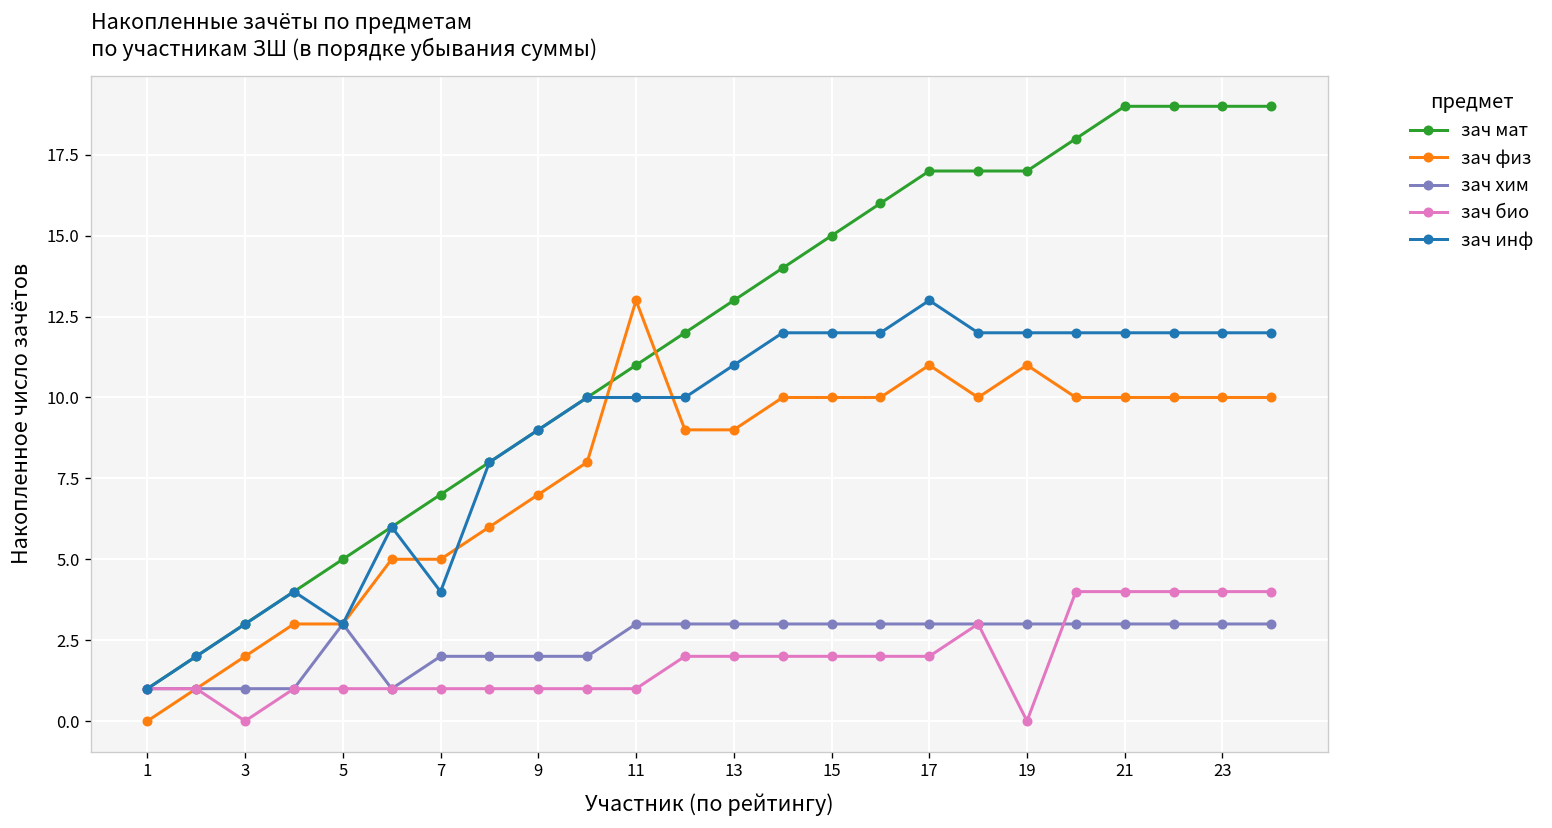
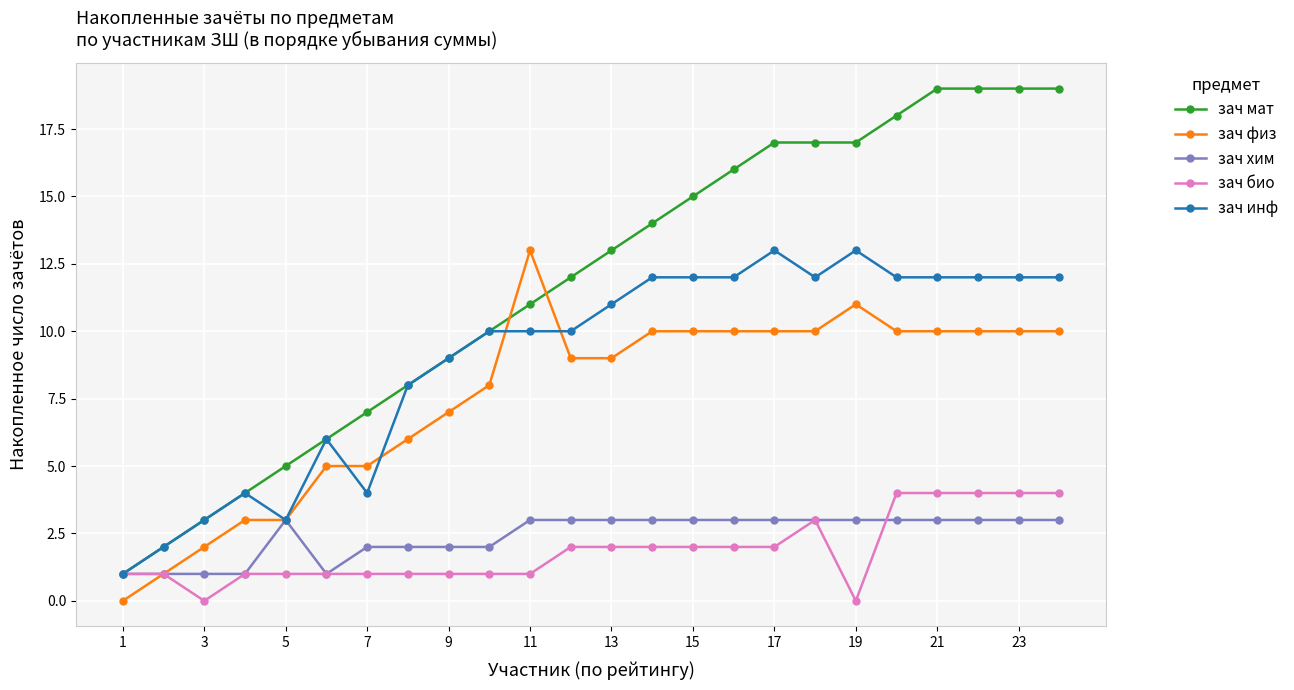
зач физ, 17: 11 -> 10
зач инф, 19: 12 -> 13
